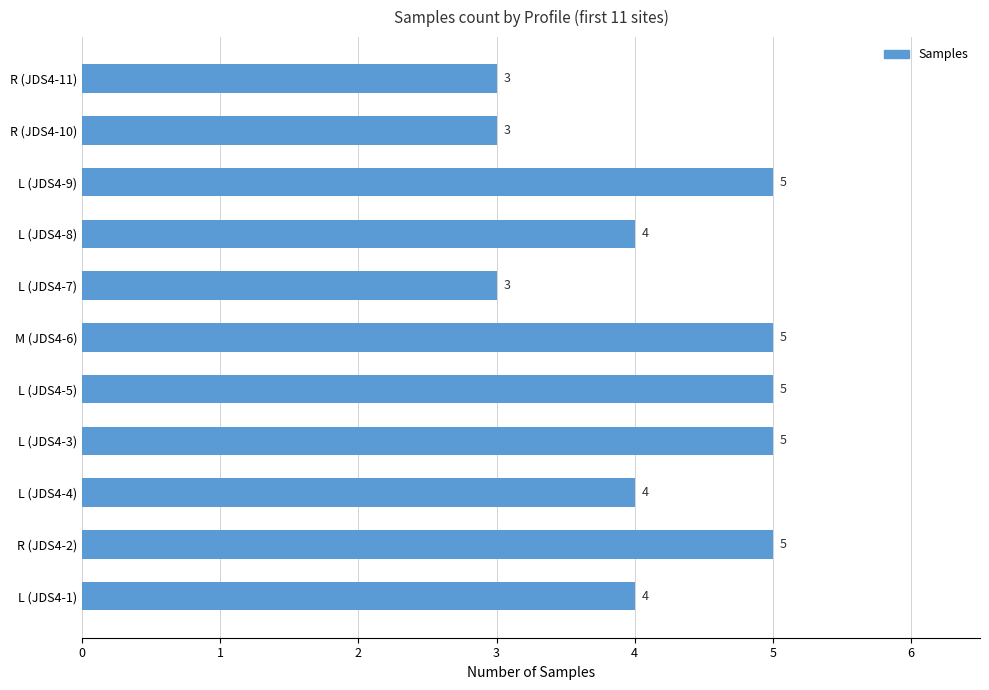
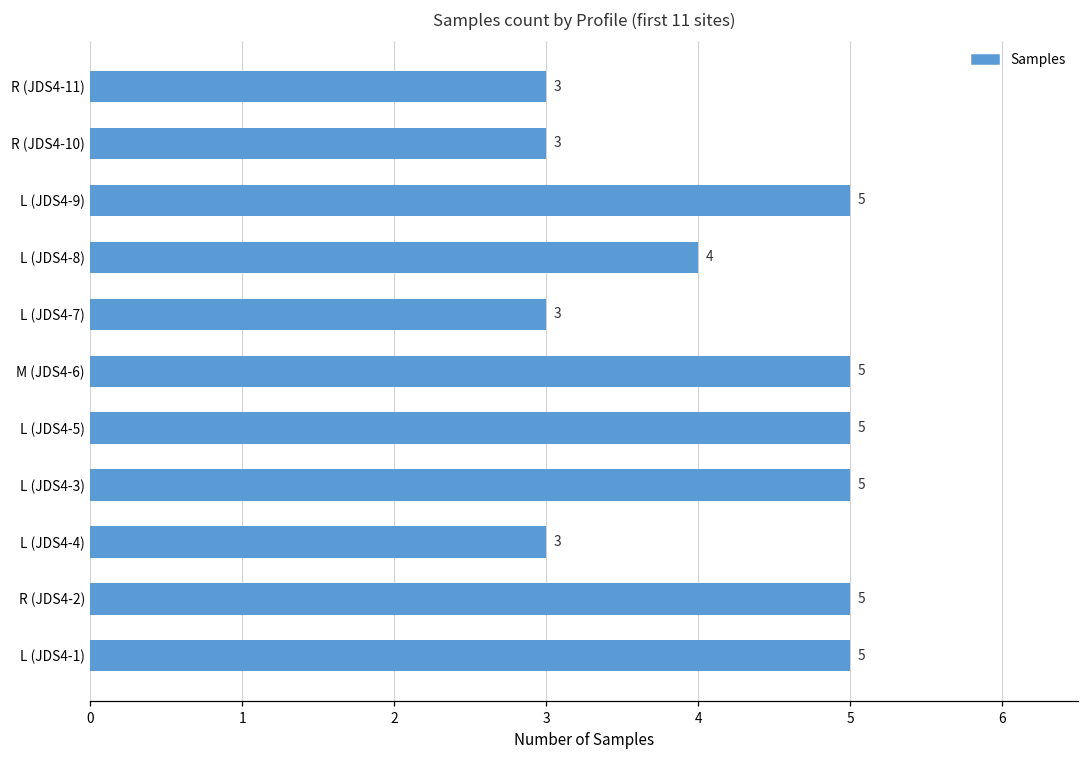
L (JDS4-4): 4 -> 3
L (JDS4-1): 4 -> 5
